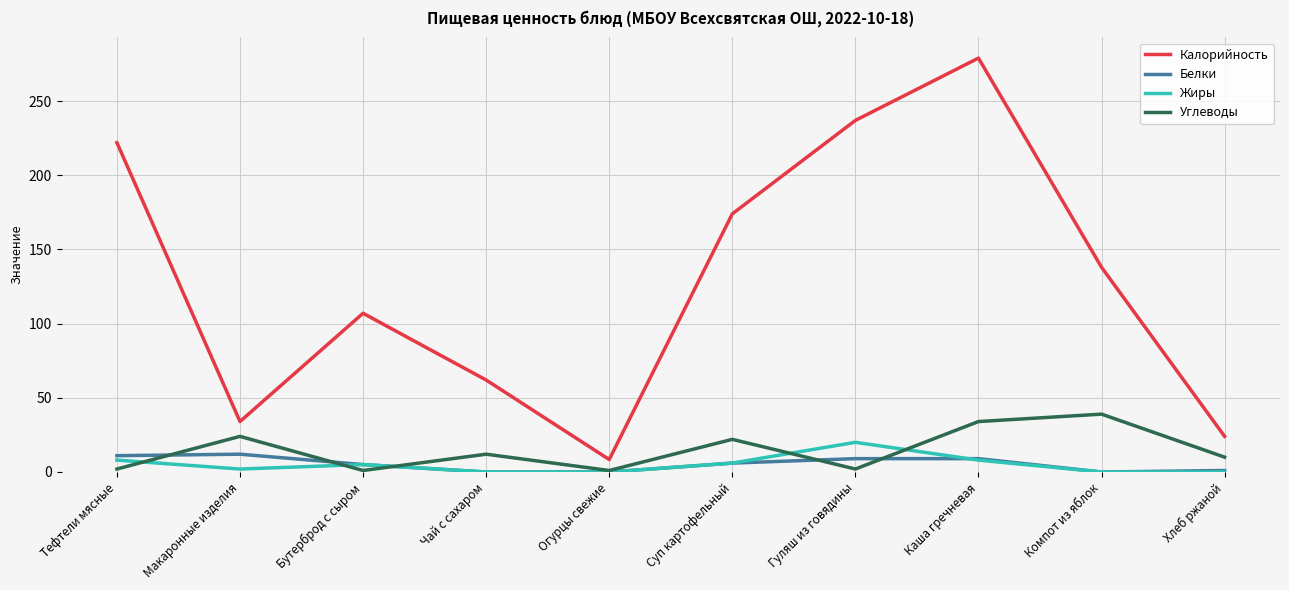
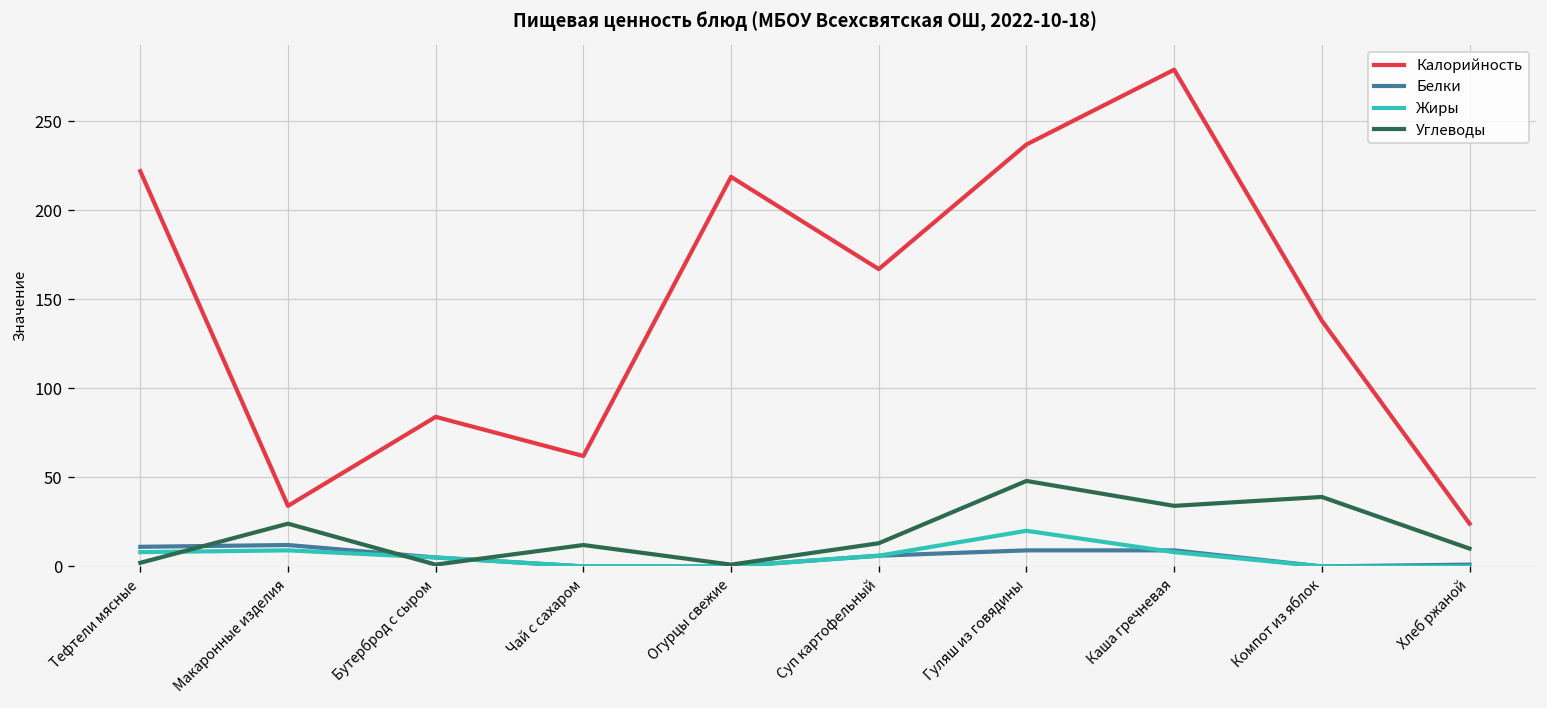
Жиры, Макаронные изделия: 2 -> 9
Калорийность, Бутерброд с сыром: 107 -> 84
Калорийность, Огурцы свежие: 8 -> 219
Калорийность, Суп картофельный: 174 -> 167
Углеводы, Суп картофельный: 22 -> 13
Углеводы, Гуляш из говядины: 2 -> 48
